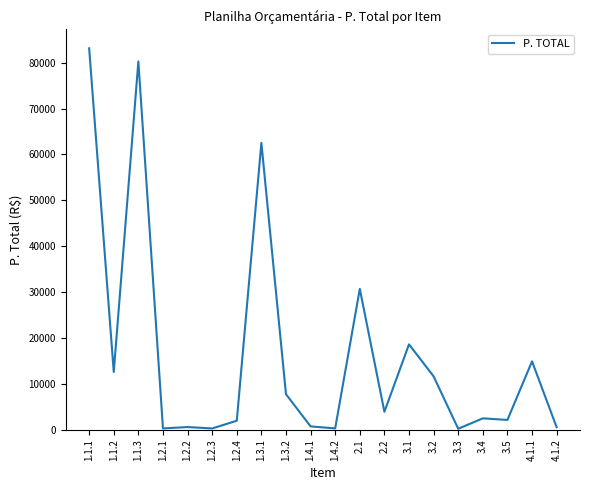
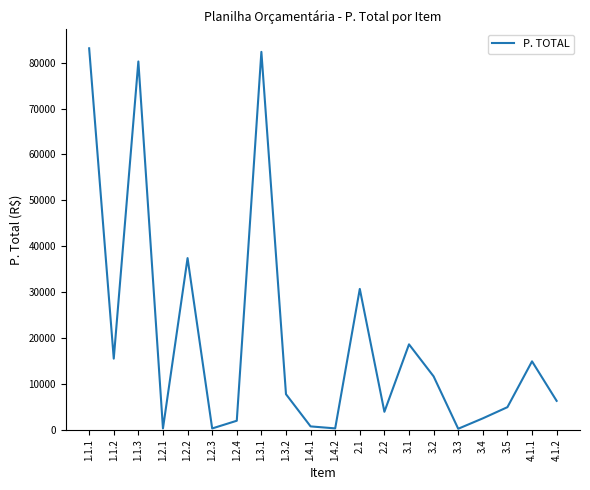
1.1.2: 13000 -> 15000
1.2.2: 1000 -> 37000
1.3.1: 63000 -> 82000
3.5: 2000 -> 5000
4.1.2: 1000 -> 6000
